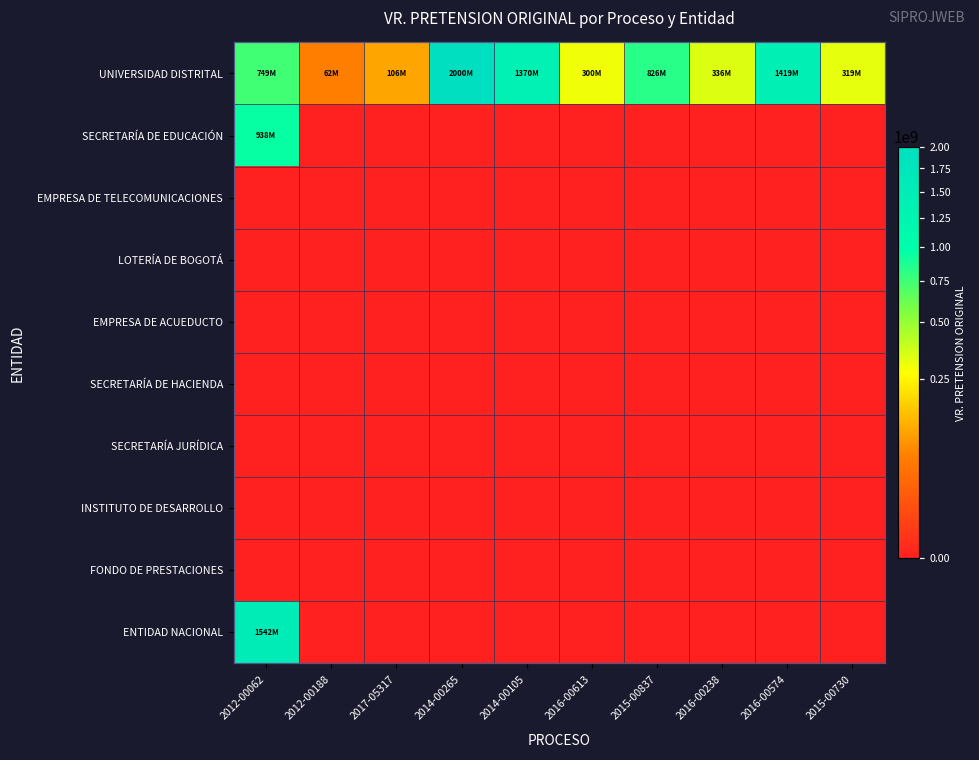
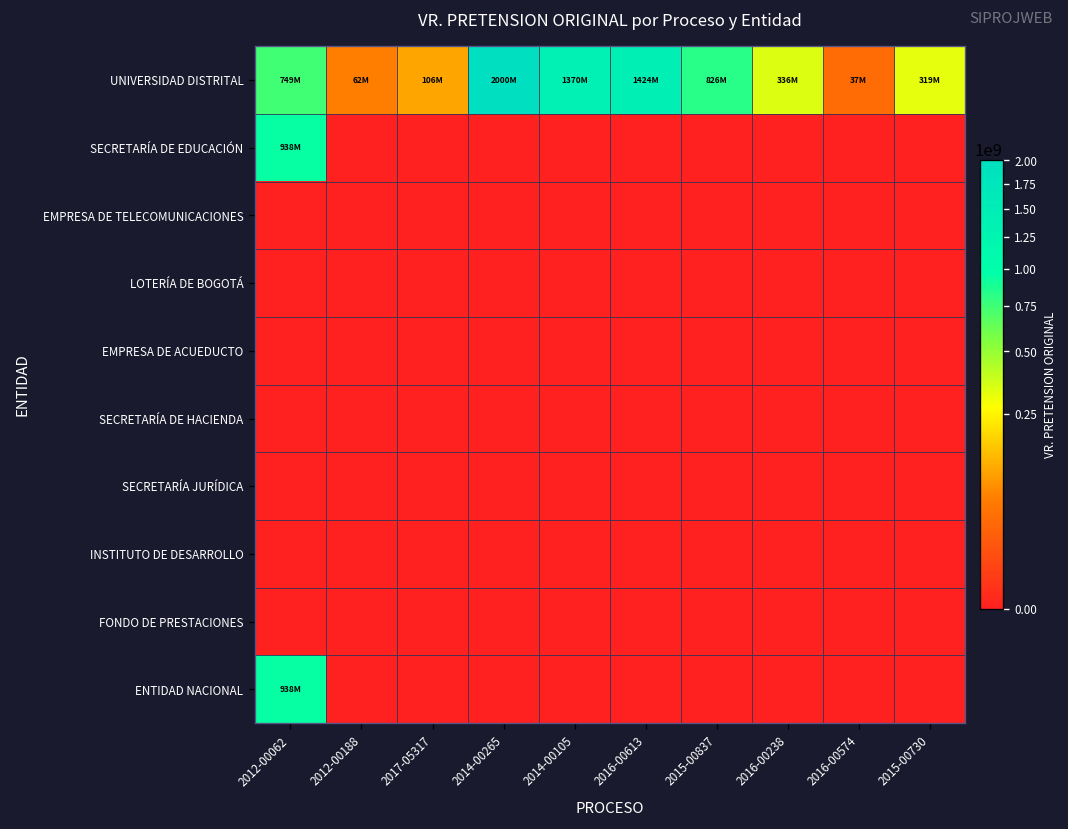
UNIVERSIDAD DISTRITAL, 2016-00613: 300M -> 1424M
UNIVERSIDAD DISTRITAL, 2016-00574: 1419M -> 37M
ENTIDAD NACIONAL, 2012-00062: 1542M -> 938M
